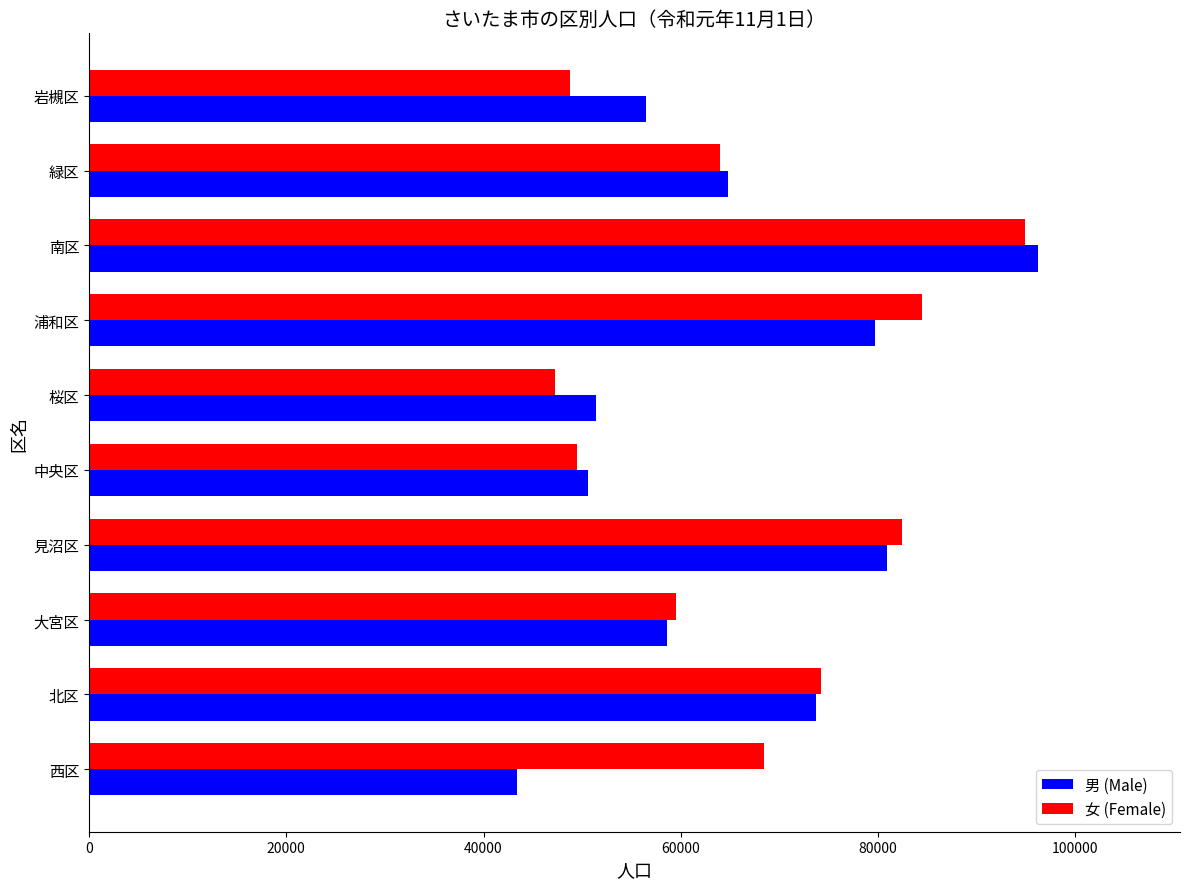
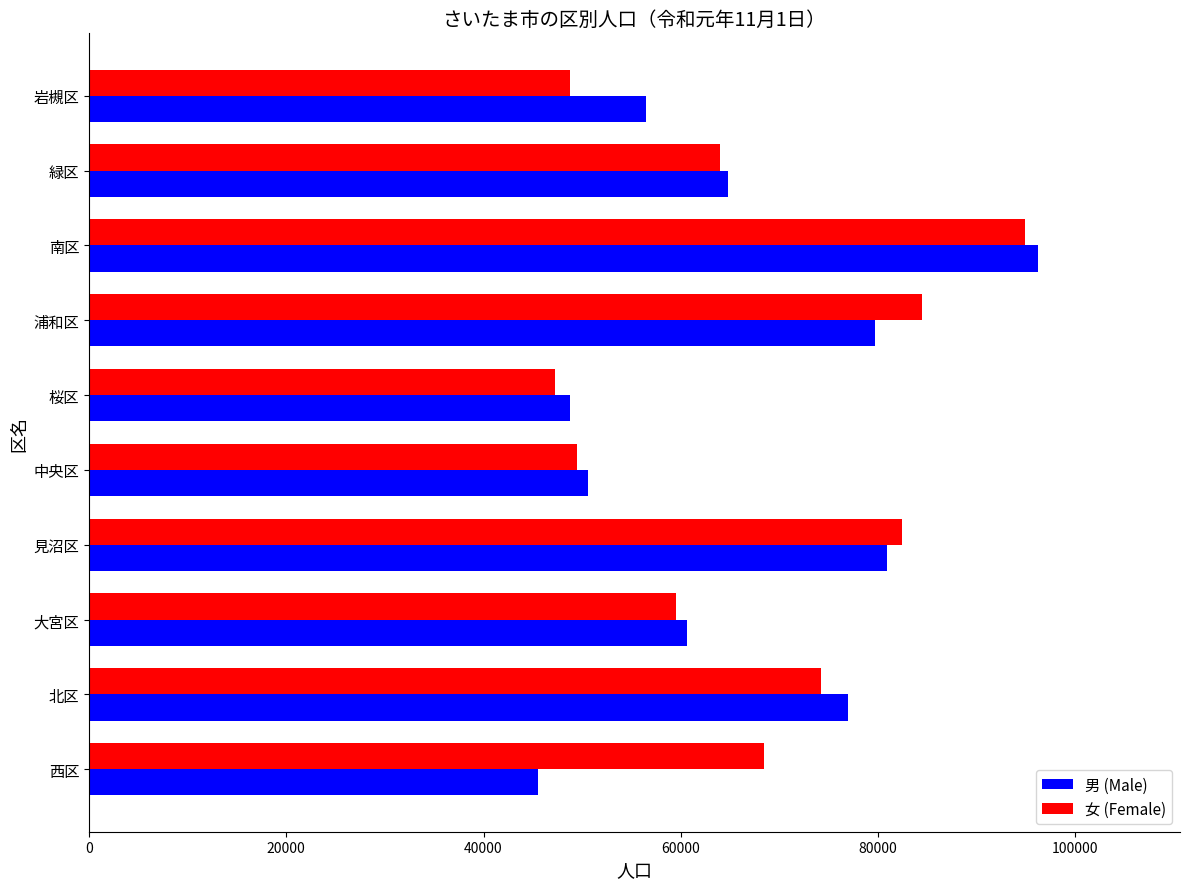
男 (Male), 桜区: 51000 -> 49000
男 (Male), 大宮区: 59000 -> 61000
男 (Male), 北区: 74000 -> 77000
男 (Male), 西区: 43000 -> 45000
